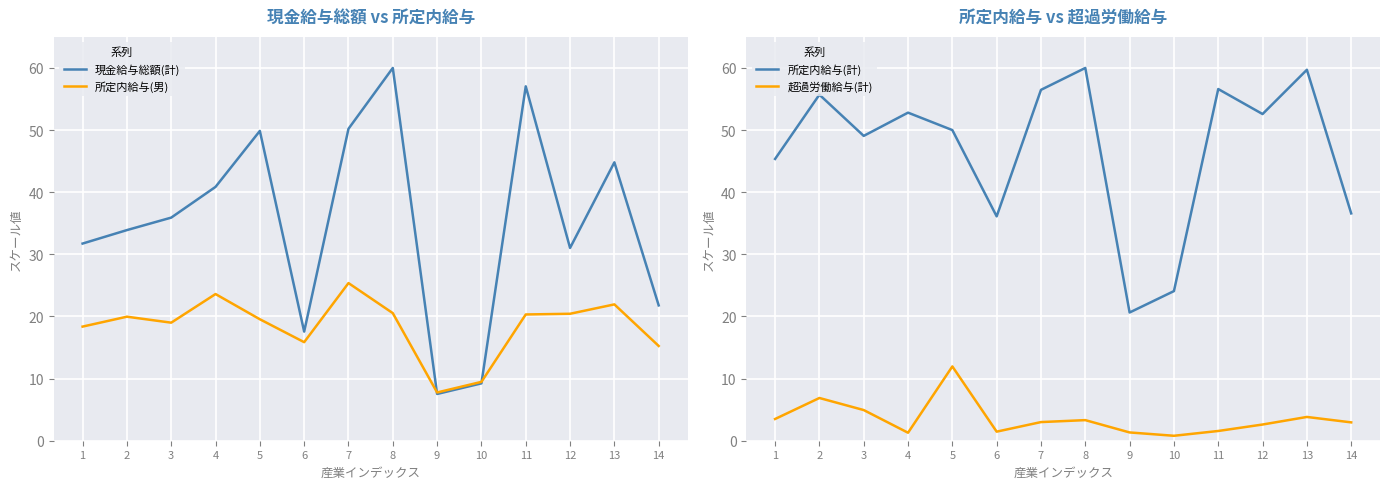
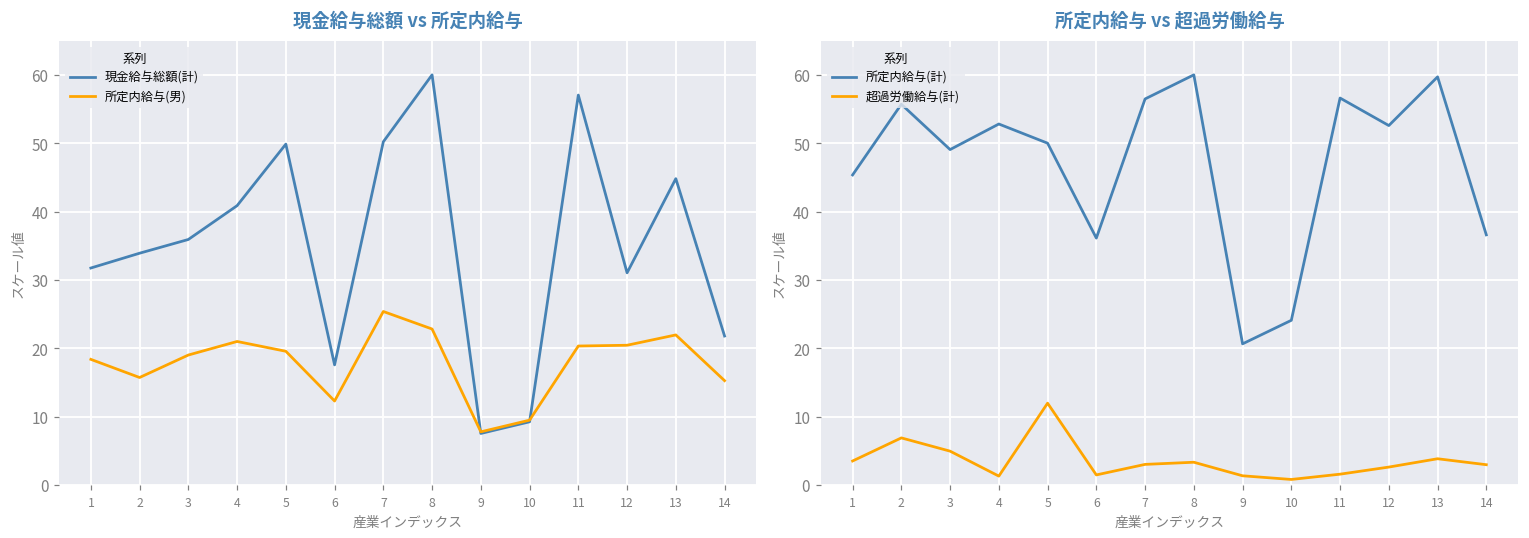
現金給与総額 vs 所定内給与, 所定内給与(男), 2: 20 -> 16
現金給与総額 vs 所定内給与, 所定内給与(男), 4: 24 -> 21
現金給与総額 vs 所定内給与, 所定内給与(男), 6: 16 -> 12
現金給与総額 vs 所定内給与, 所定内給与(男), 8: 21 -> 23
